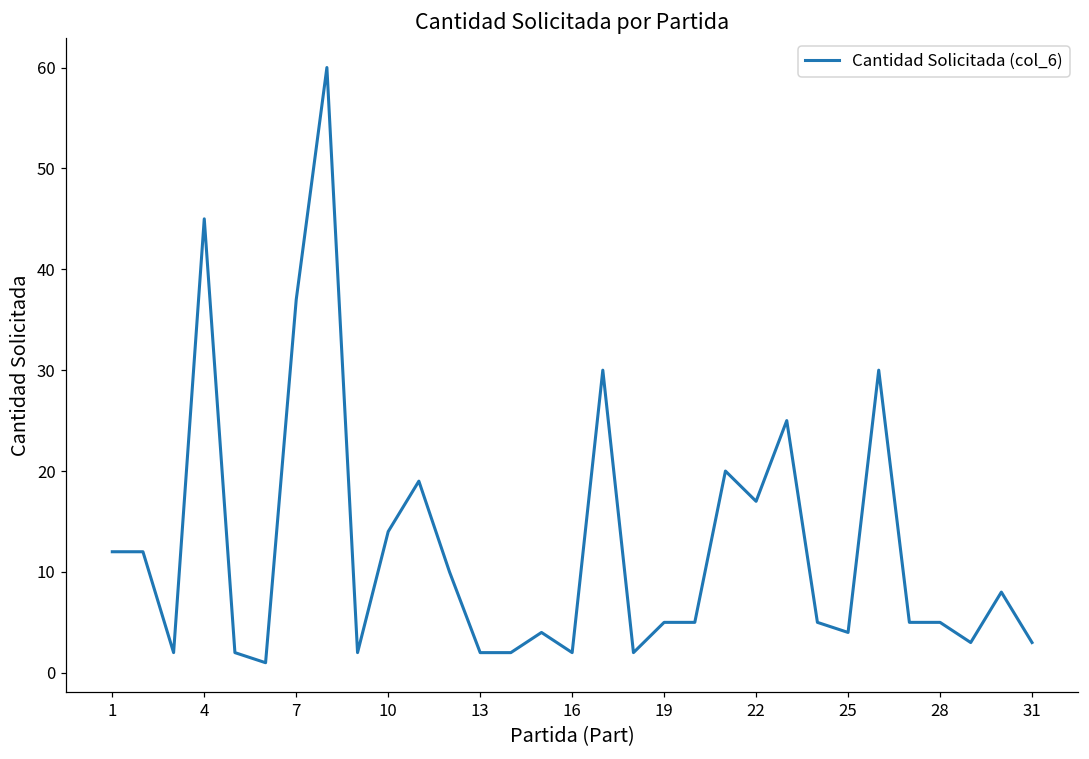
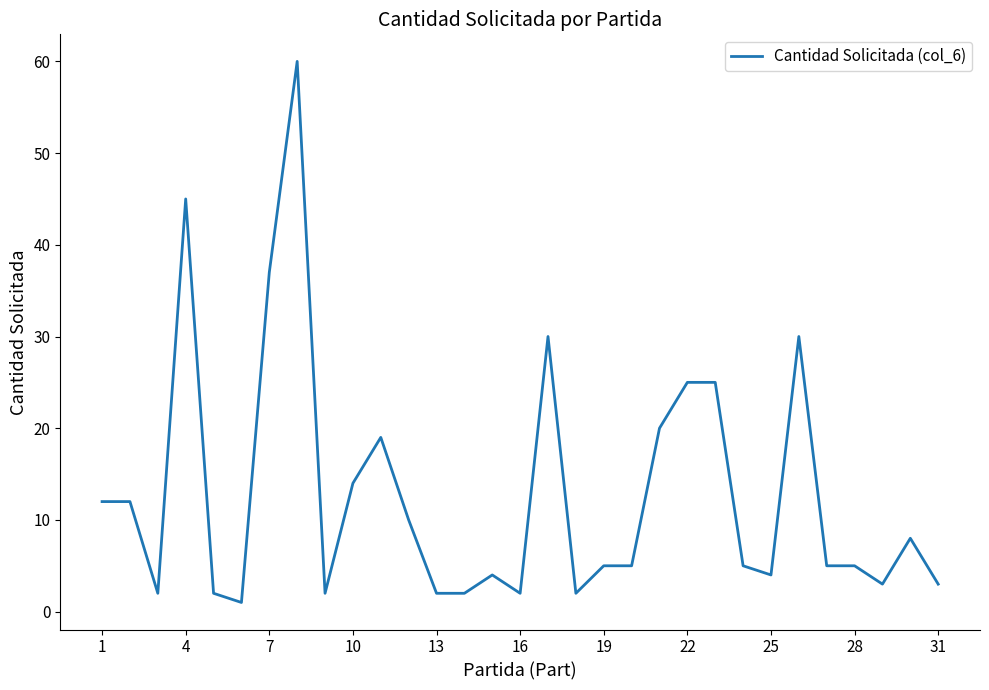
22: 17 -> 25
